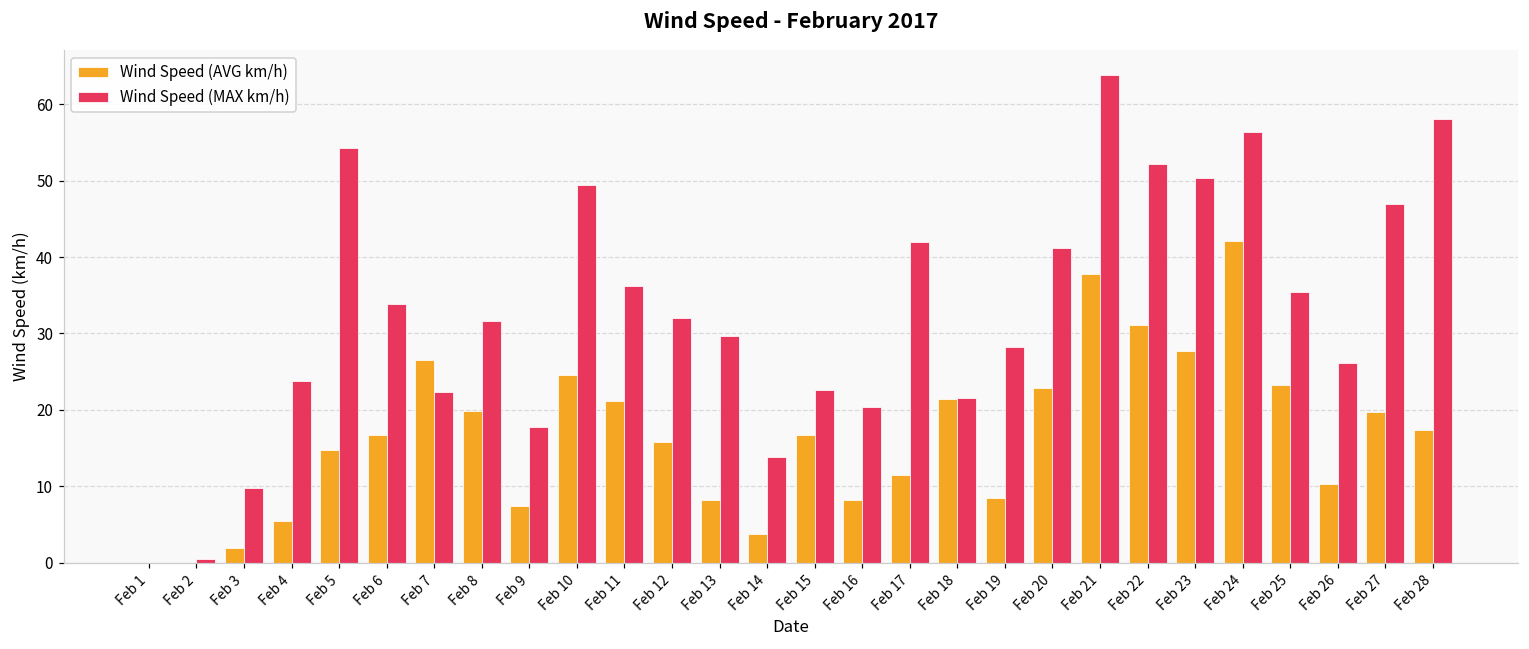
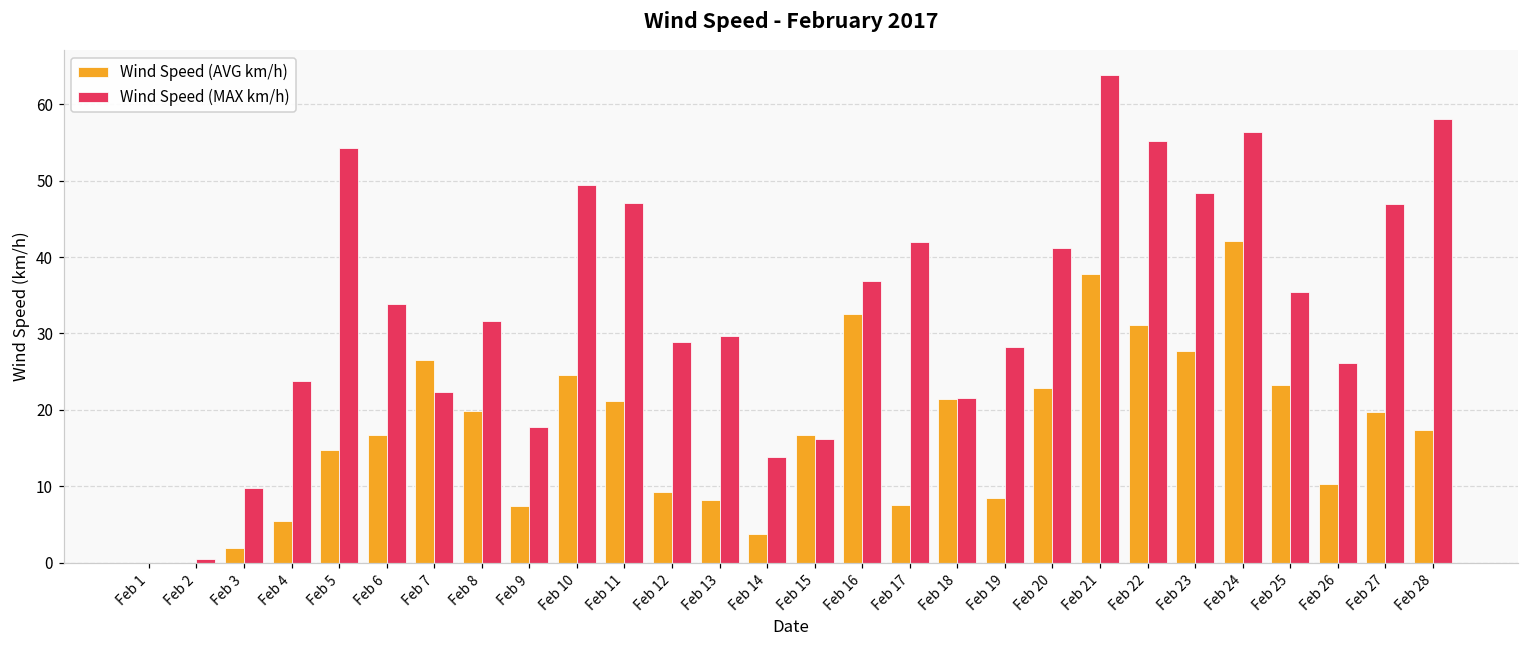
Wind Speed (MAX km/h), Feb 11: 36 -> 47
Wind Speed (AVG km/h), Feb 12: 16 -> 9
Wind Speed (MAX km/h), Feb 12: 32 -> 29
Wind Speed (MAX km/h), Feb 15: 23 -> 16
Wind Speed (AVG km/h), Feb 16: 8 -> 33
Wind Speed (MAX km/h), Feb 16: 20 -> 37
Wind Speed (AVG km/h), Feb 17: 11 -> 8
Wind Speed (MAX km/h), Feb 22: 52 -> 55
Wind Speed (MAX km/h), Feb 23: 50 -> 48
